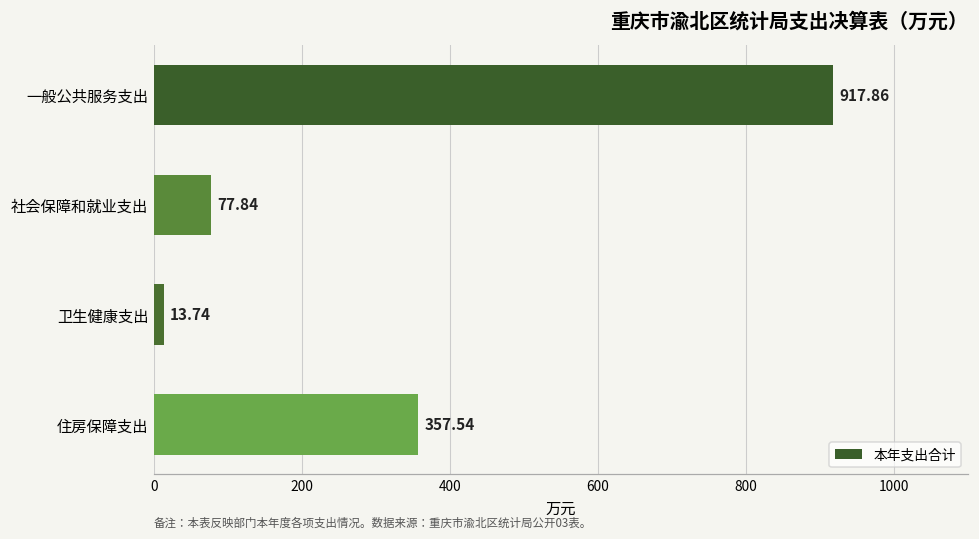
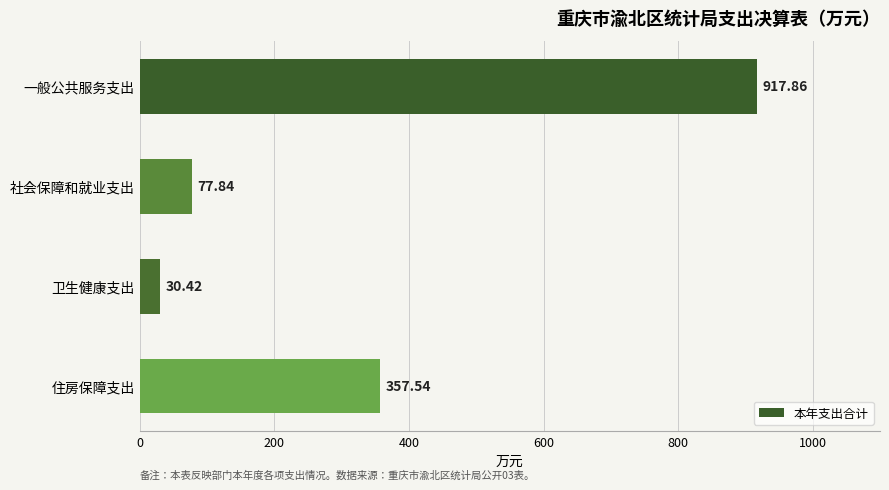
卫生健康支出: 13.74 -> 30.42
